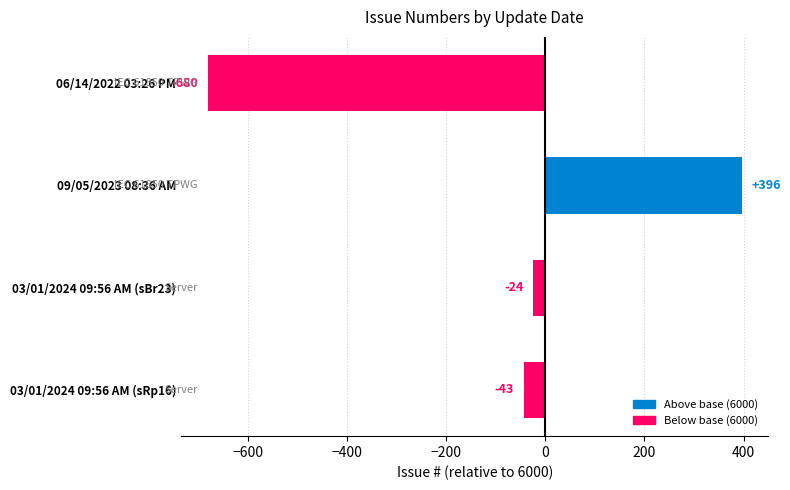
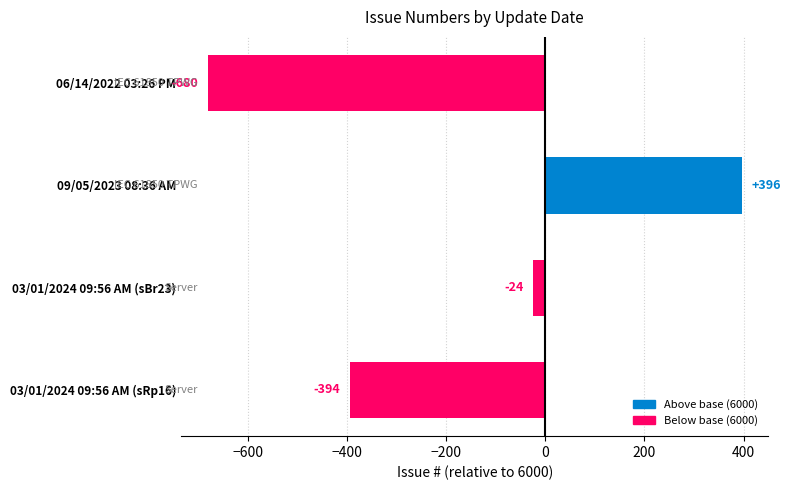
03/01/2024 09:56 AM (sRp16): -43 -> -394
